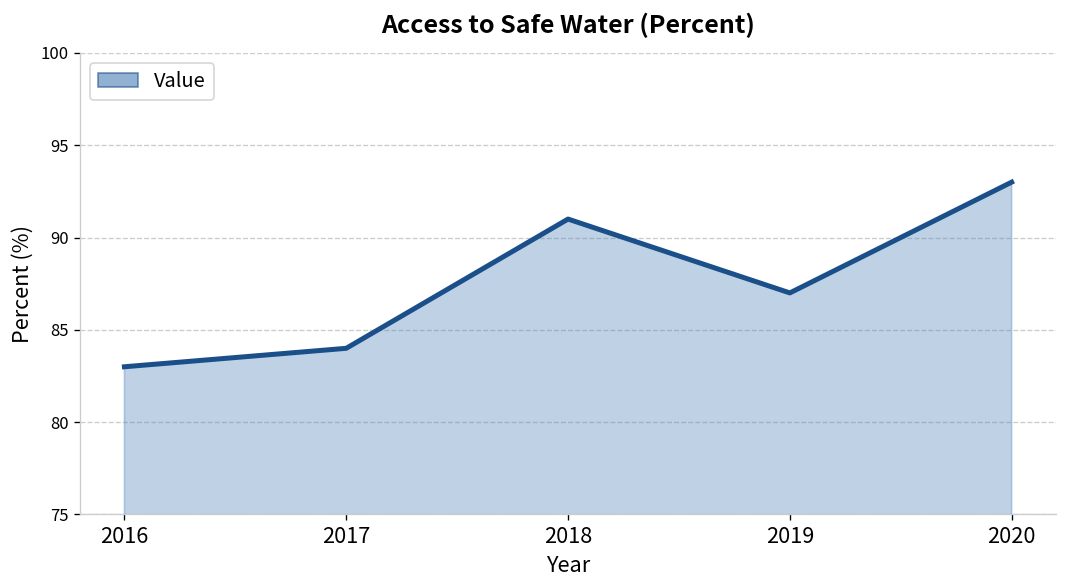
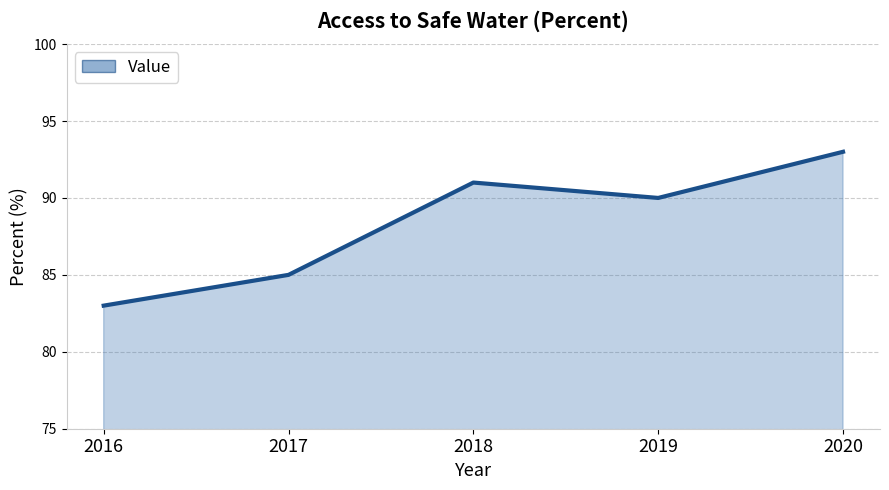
2017: 84 -> 85
2019: 87 -> 90
